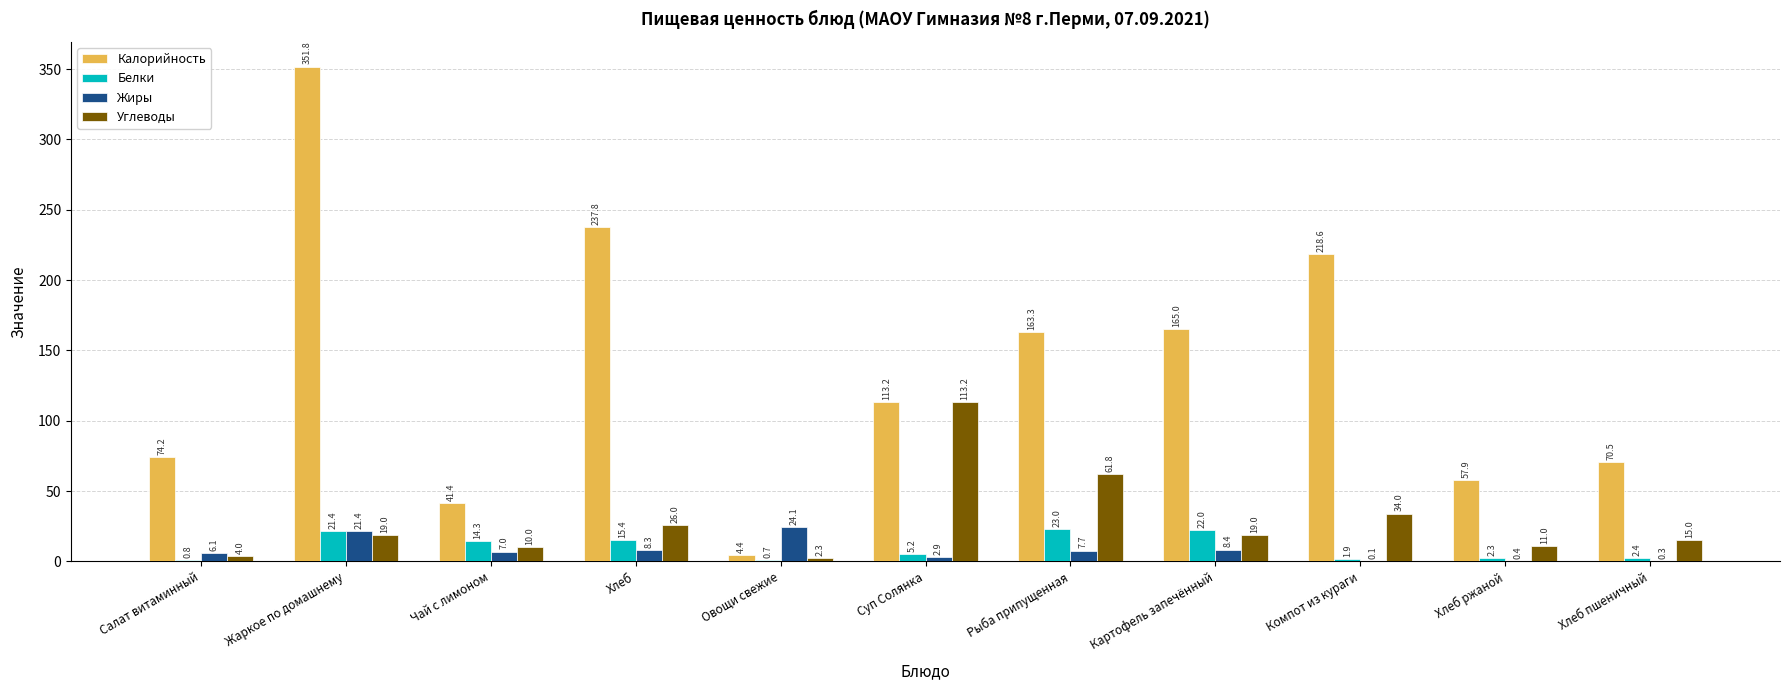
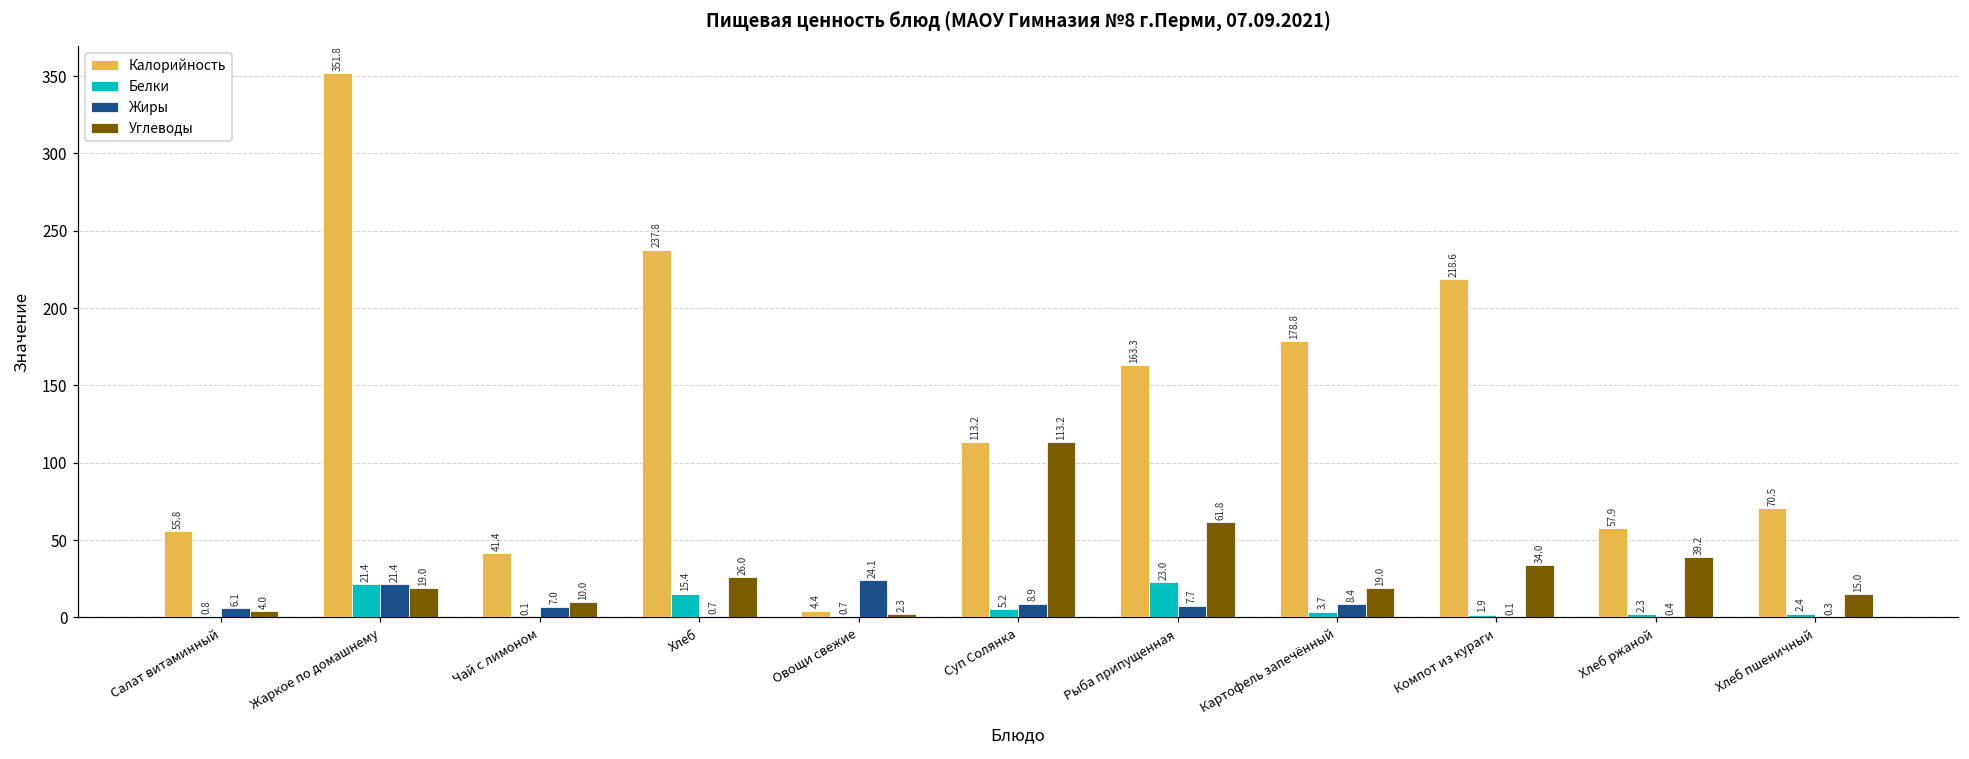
Калорийность, Салат витаминный: 74.2 -> 55.8
Белки, Чай с лимоном: 14.3 -> 0.1
Жиры, Хлеб: 8.3 -> 0.7
Жиры, Суп Солянка: 2.9 -> 8.9
Калорийность, Картофель запечённый: 165.0 -> 178.8
Белки, Картофель запечённый: 22.0 -> 3.7
Углеводы, Хлеб ржаной: 11.0 -> 39.2
